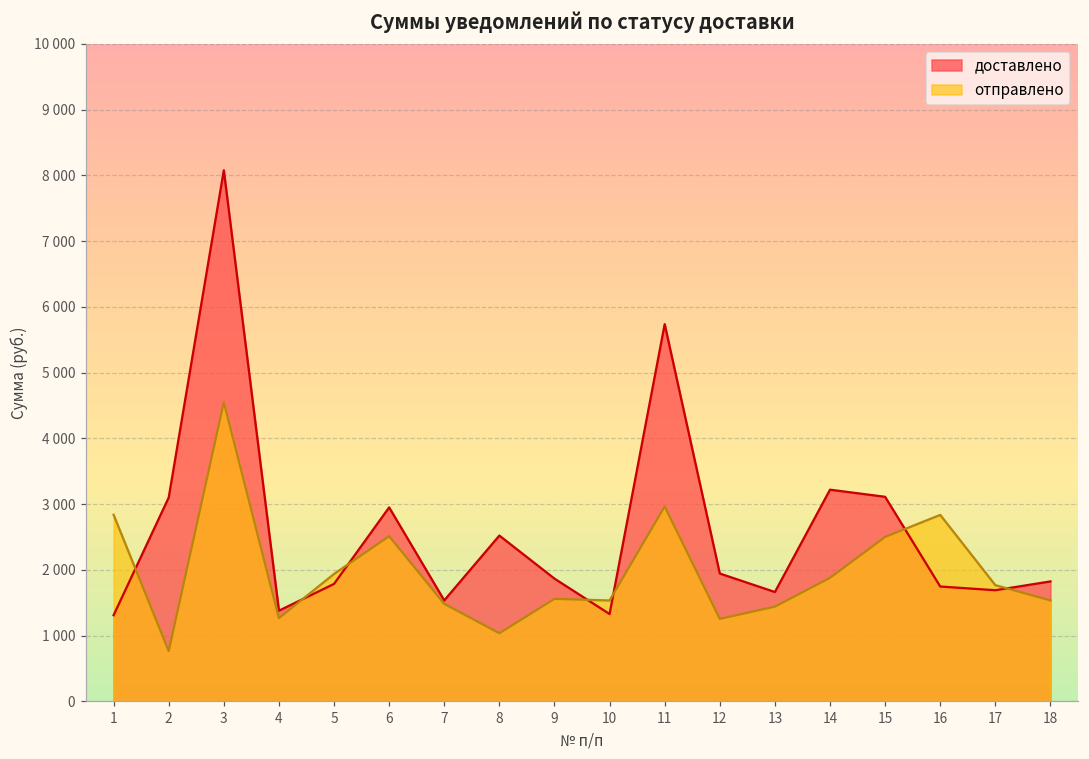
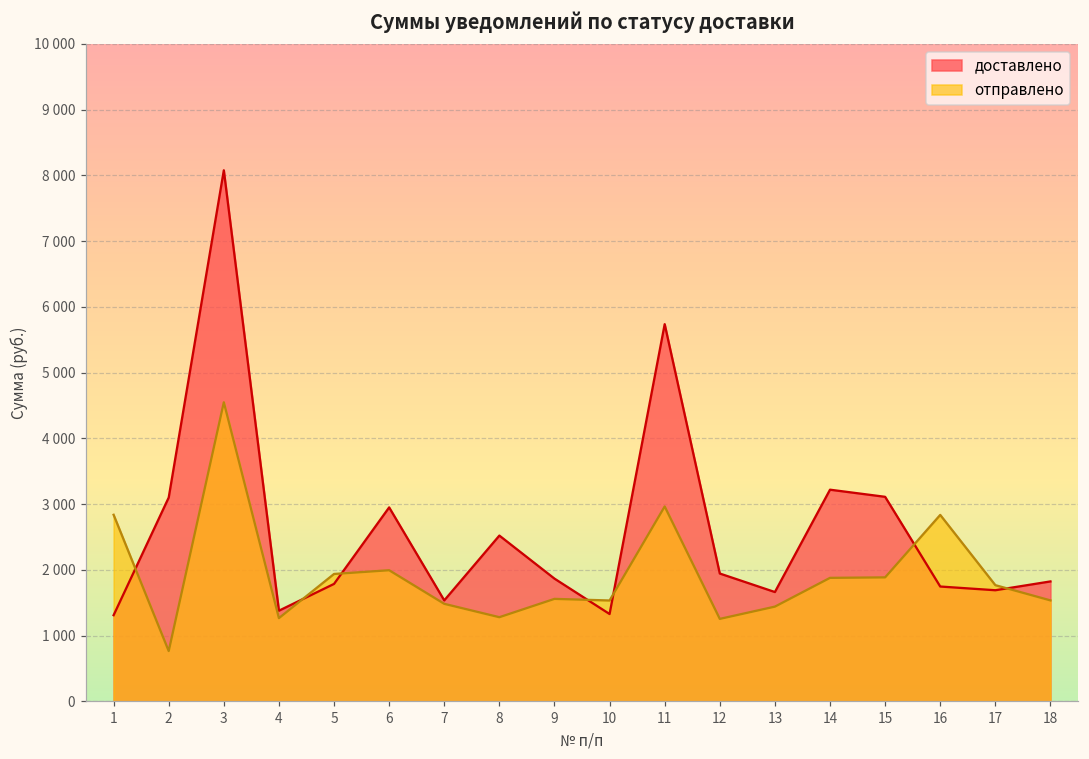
отправлено, 6: 2500 -> 2000
отправлено, 8: 1000 -> 1300
отправлено, 15: 2500 -> 1900
